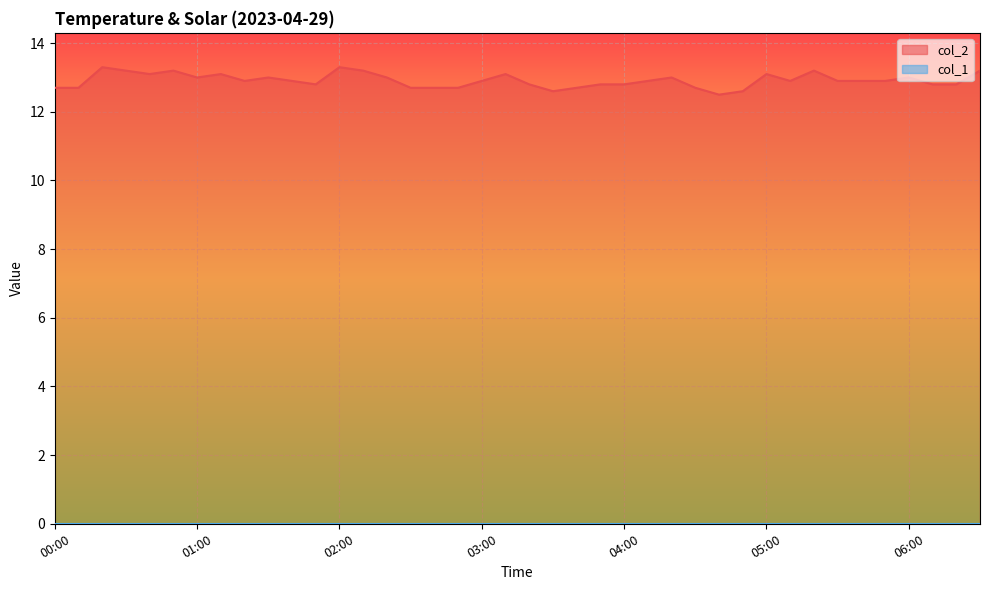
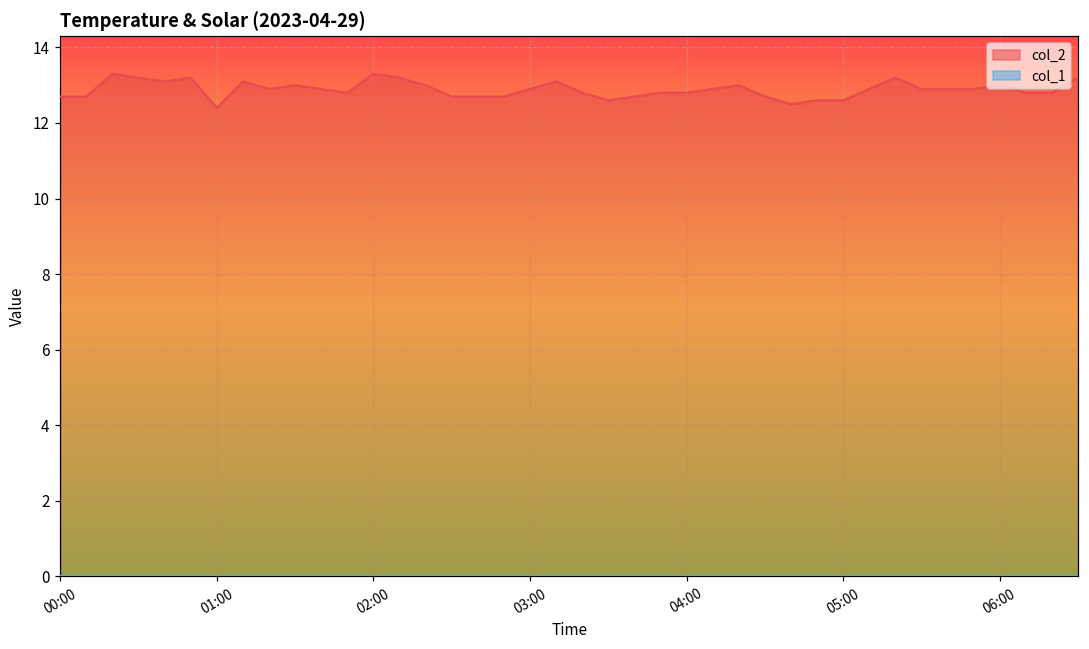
col_2, 01:00: 13.0 -> 12.4
col_2, 05:00: 13.1 -> 12.6
